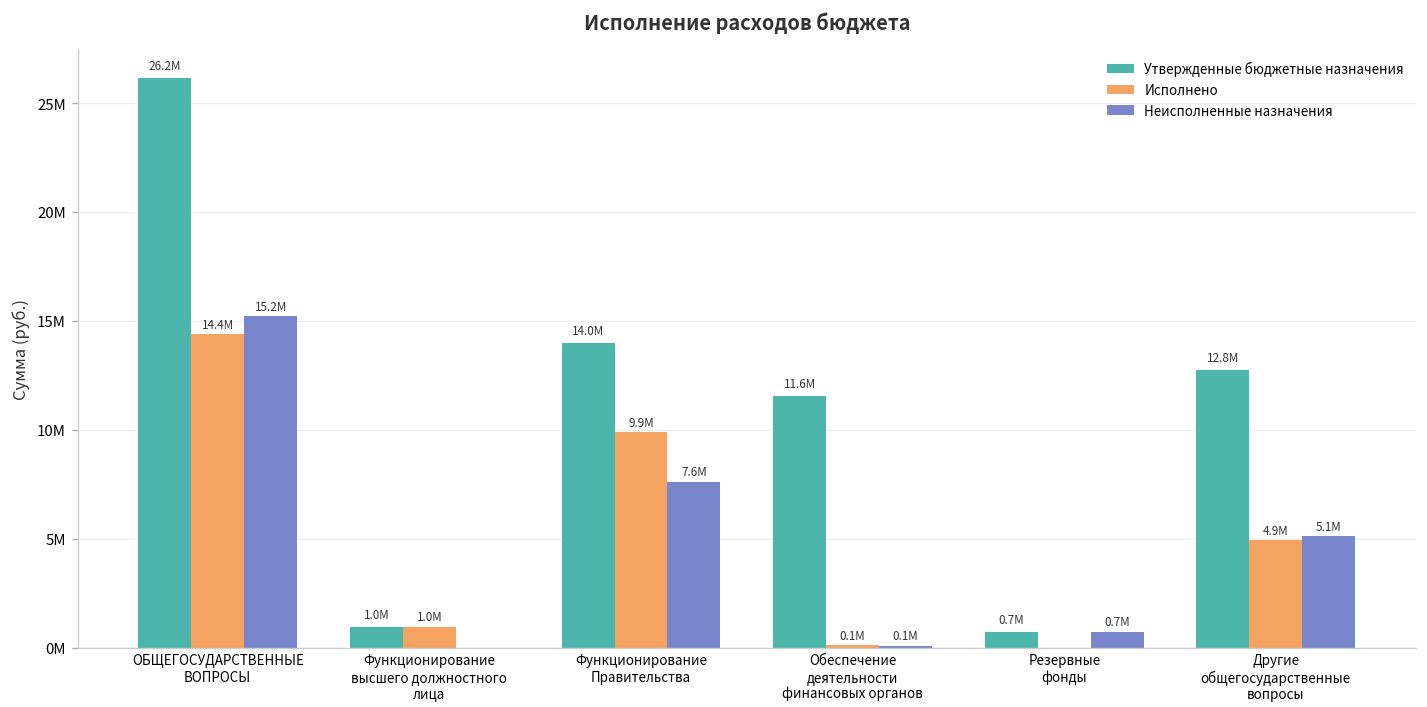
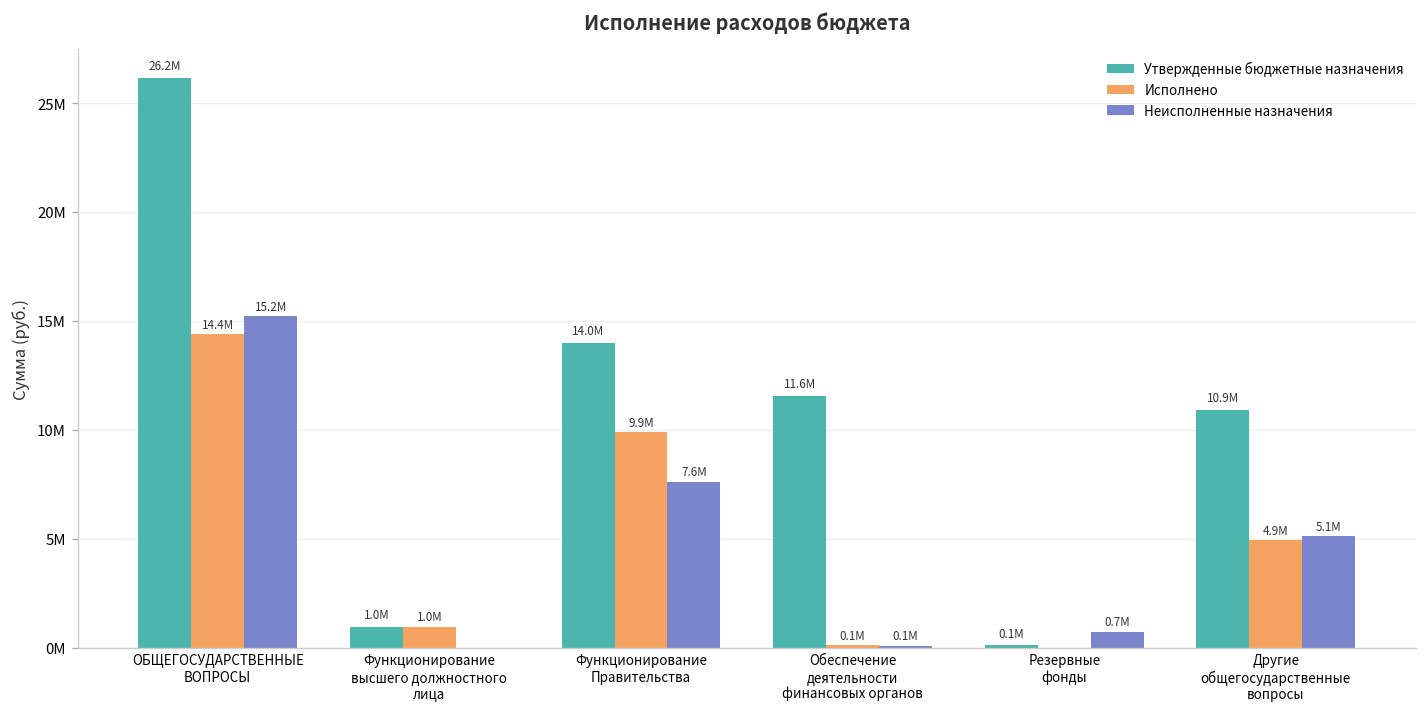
Утвержденные бюджетные назначения, Резервные фонды: 0.7M -> 0.1M
Утвержденные бюджетные назначения, Другие общегосударственные вопросы: 12.8M -> 10.9M
